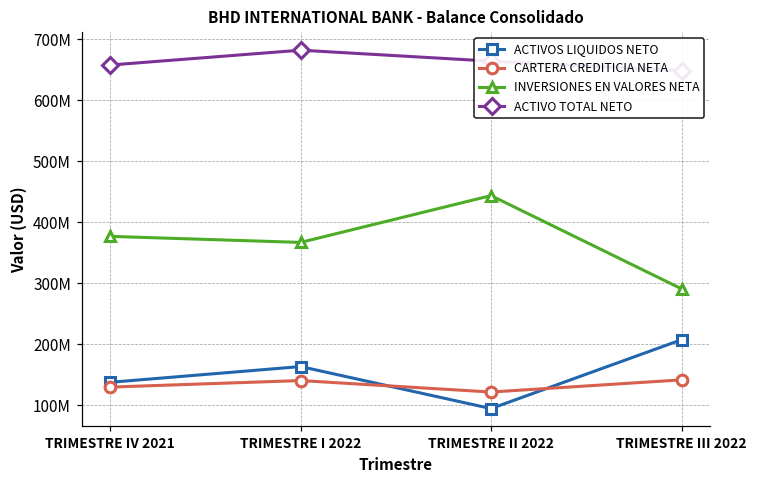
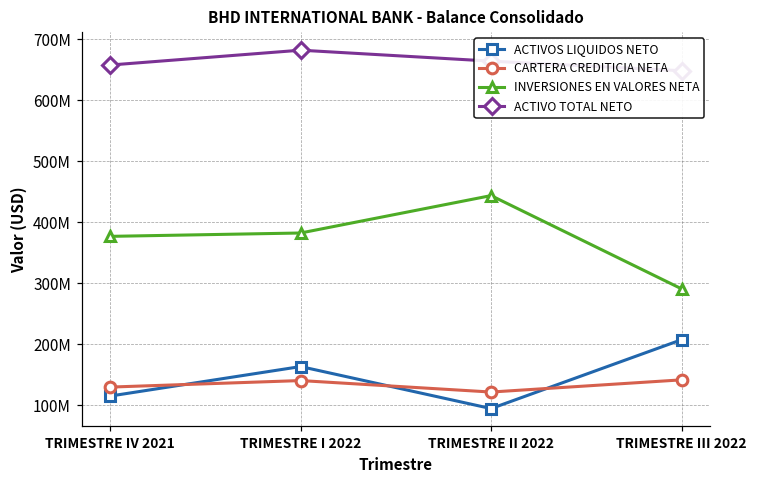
ACTIVOS LIQUIDOS NETO, TRIMESTRE IV 2021: 140000000 -> 120000000
INVERSIONES EN VALORES NETA, TRIMESTRE I 2022: 370000000 -> 380000000
